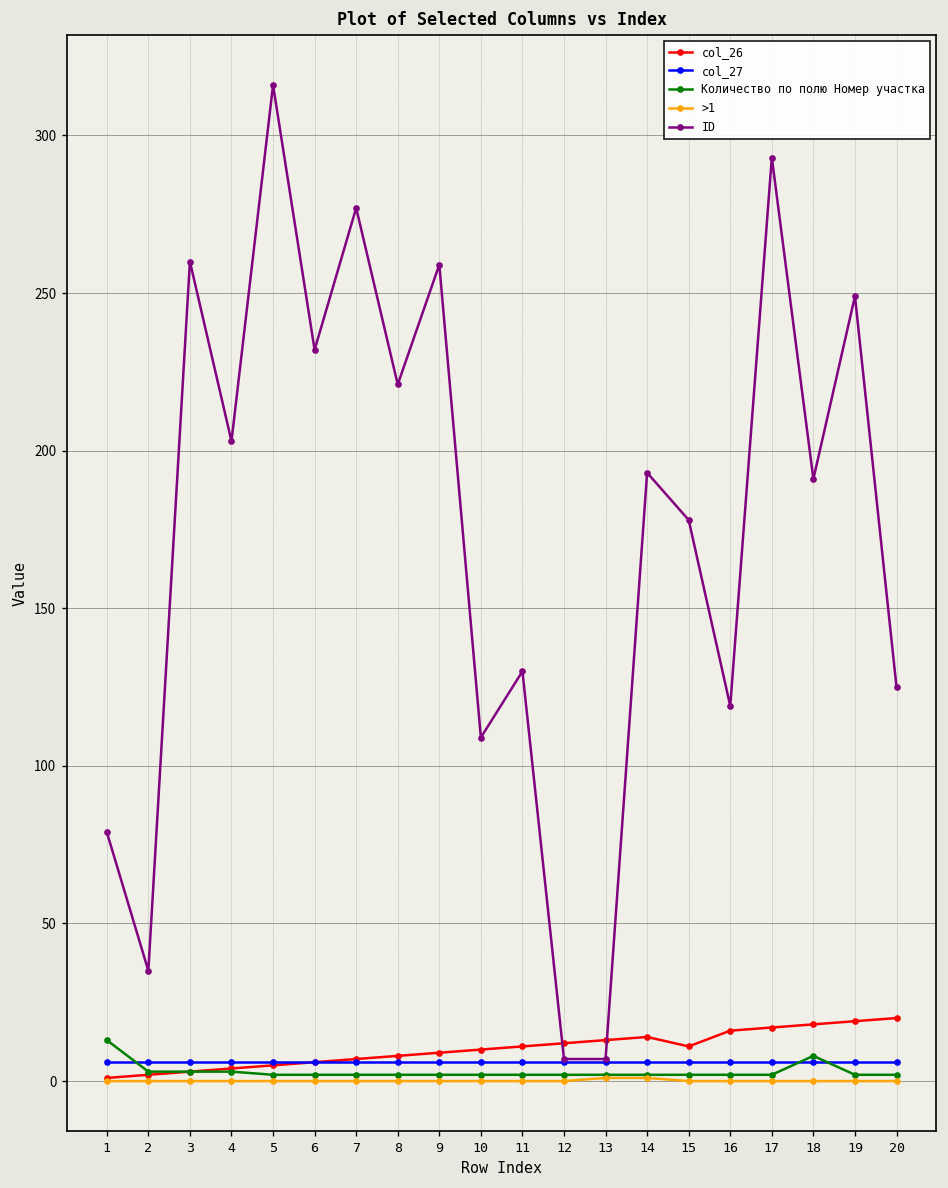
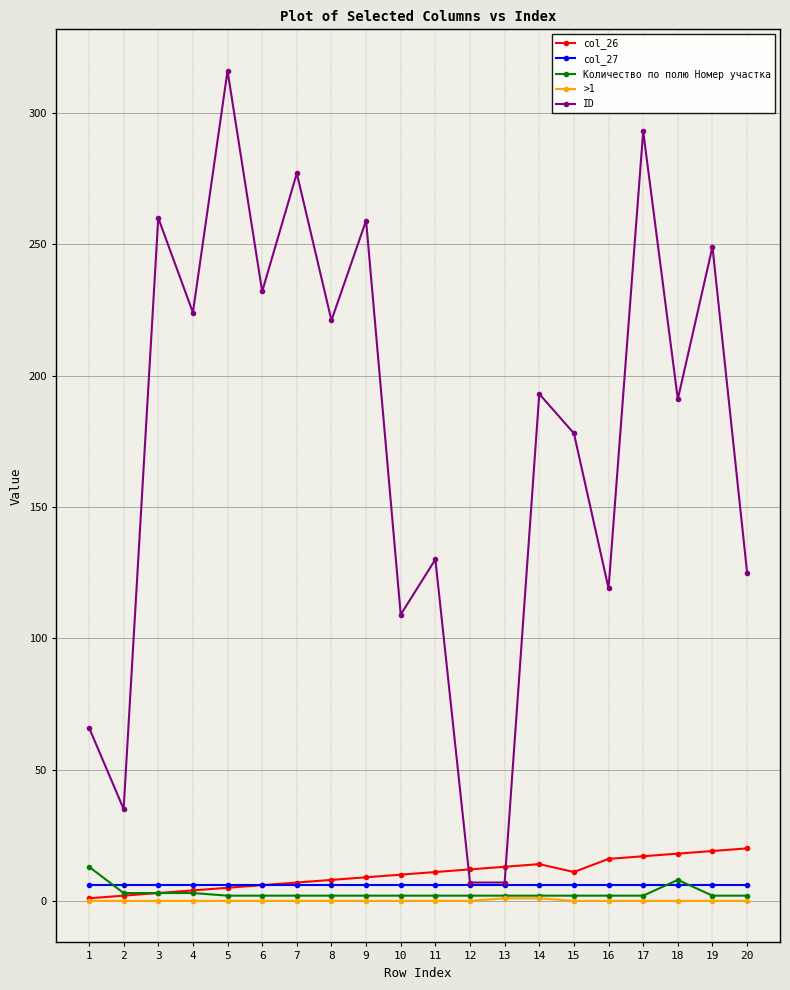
ID, 1: 79 -> 66
ID, 4: 203 -> 224
